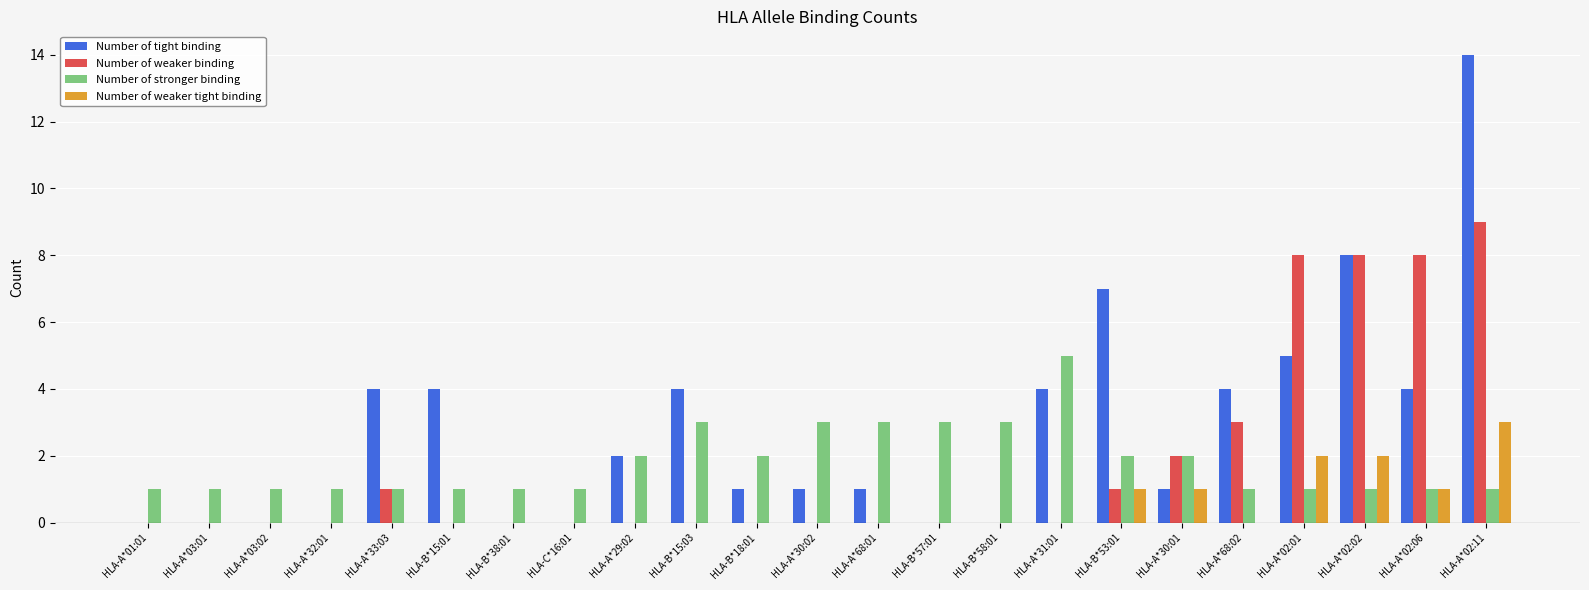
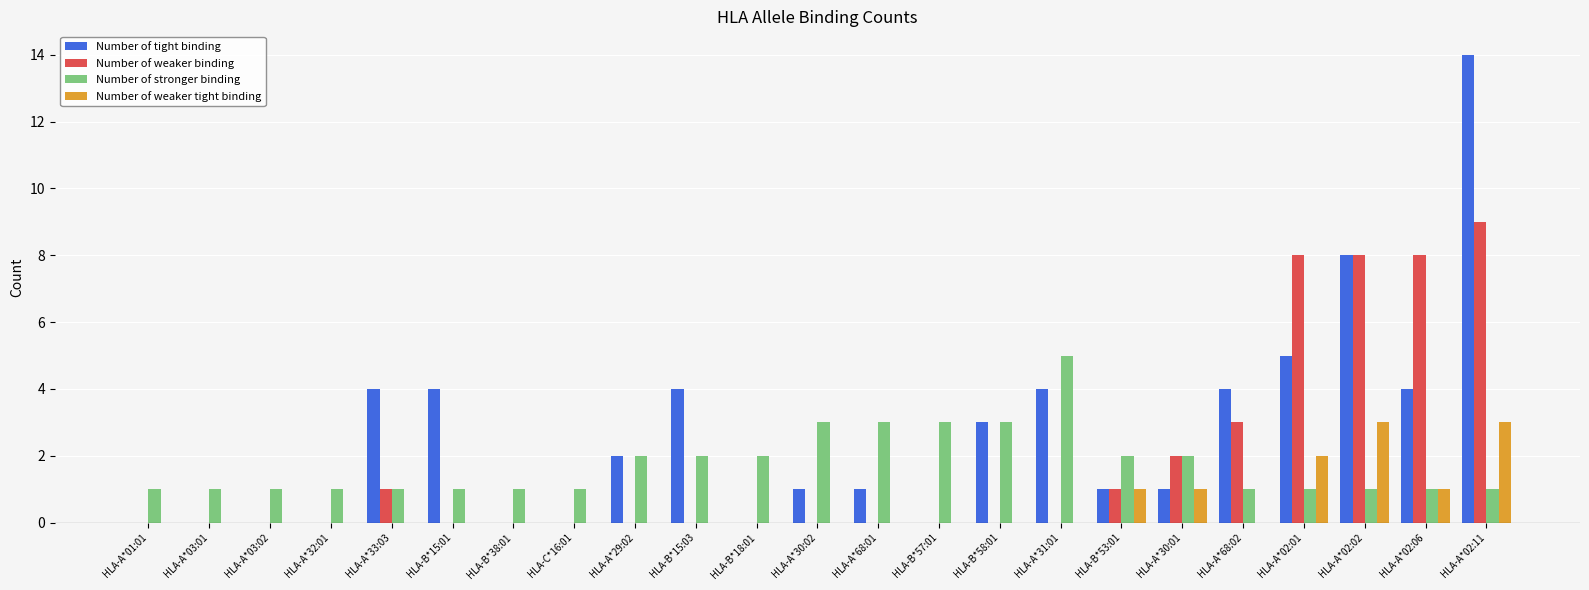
Number of stronger binding, HLA-B*15:03: 3 -> 2
Number of tight binding, HLA-B*18:01: 1 -> 0
Number of tight binding, HLA-B*58:01: 0 -> 3
Number of tight binding, HLA-B*53:01: 7 -> 1
Number of weaker tight binding, HLA-A*02:02: 2 -> 3
